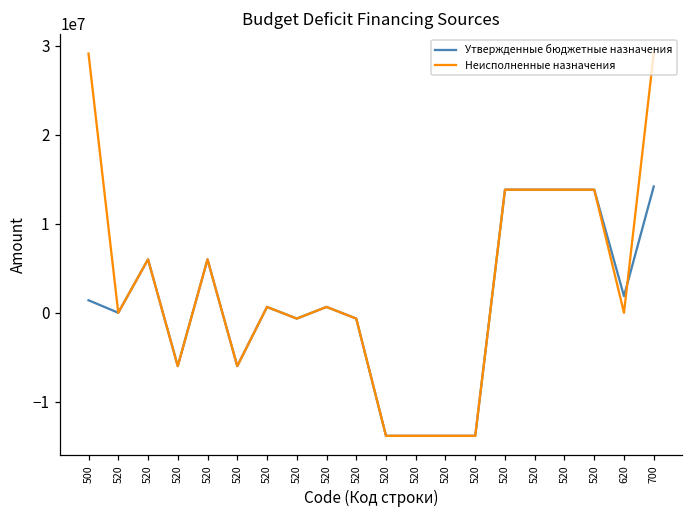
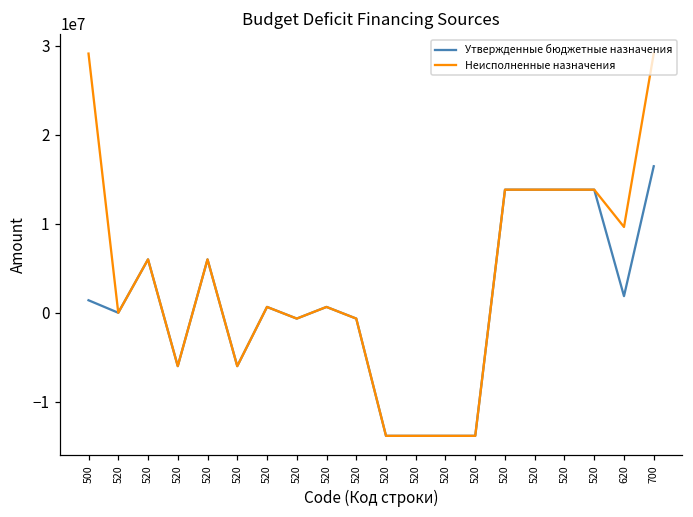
Неисполненные назначения, 620: 0 -> 10000000
Утвержденные бюджетные назначения, 700: 14000000 -> 16000000
